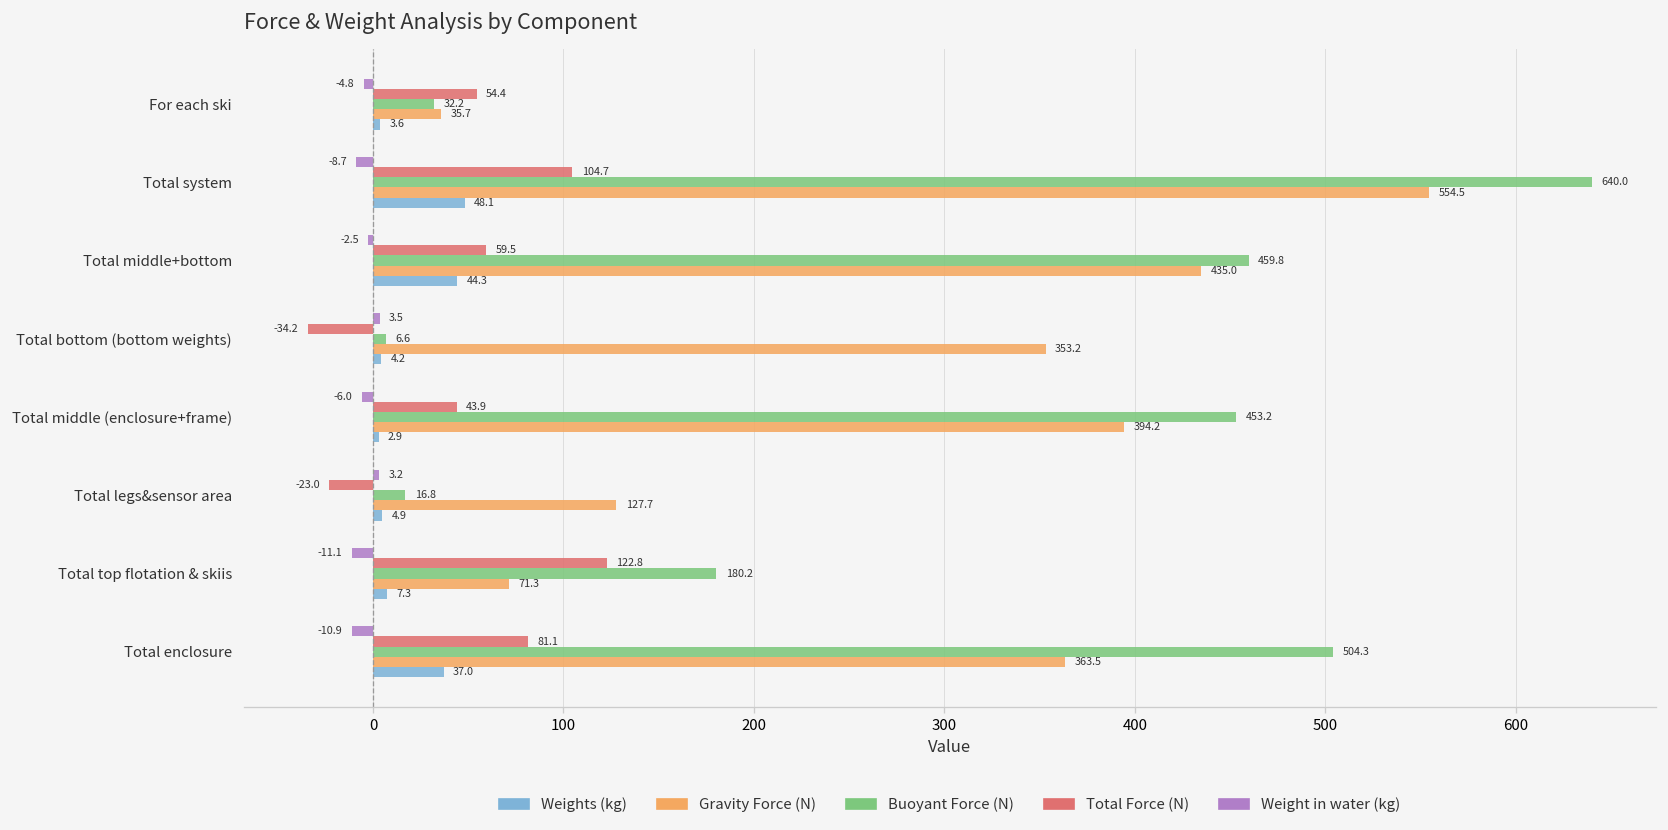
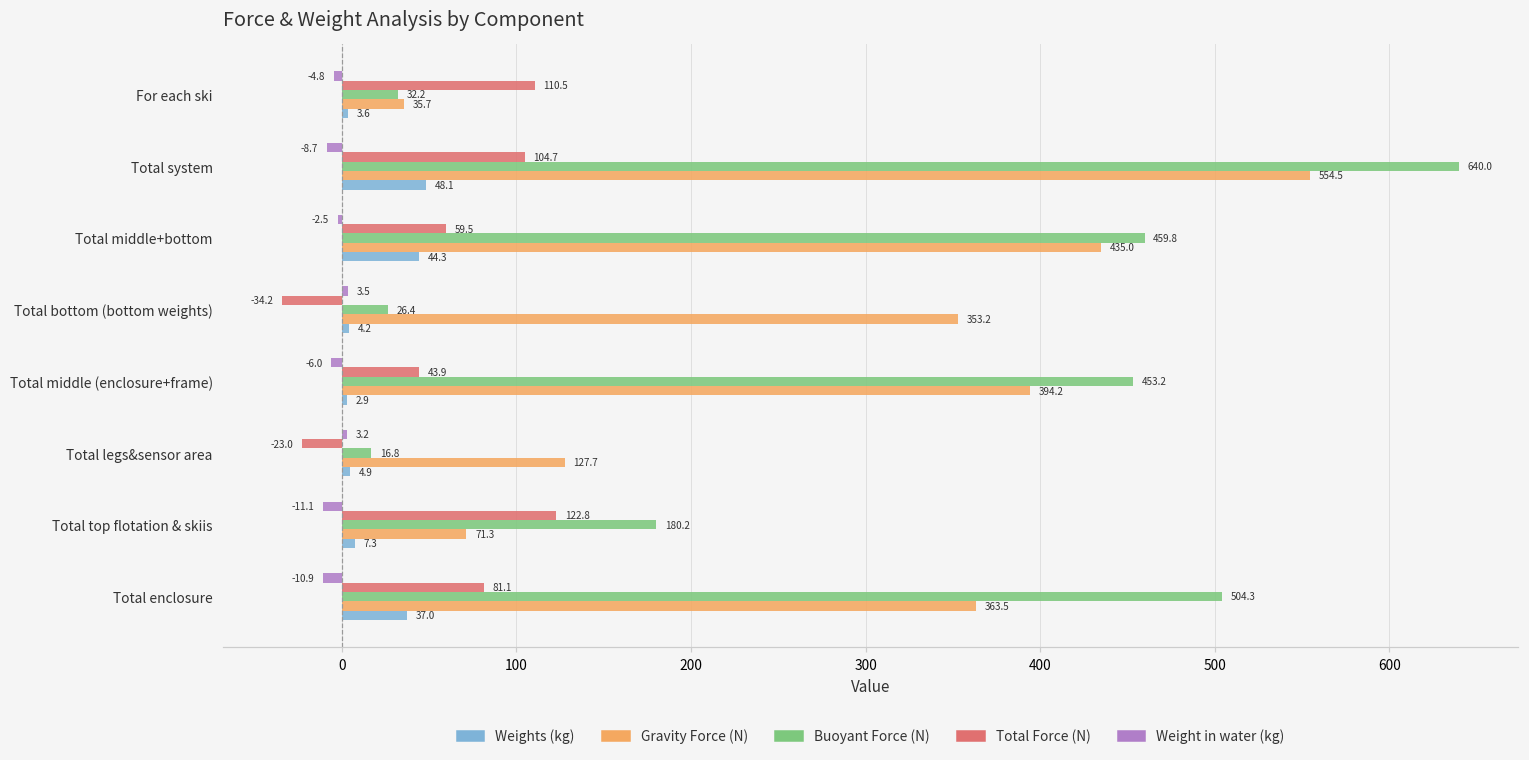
Total Force (N), For each ski: 54.4 -> 110.5
Buoyant Force (N), Total bottom (bottom weights): 6.6 -> 26.4
